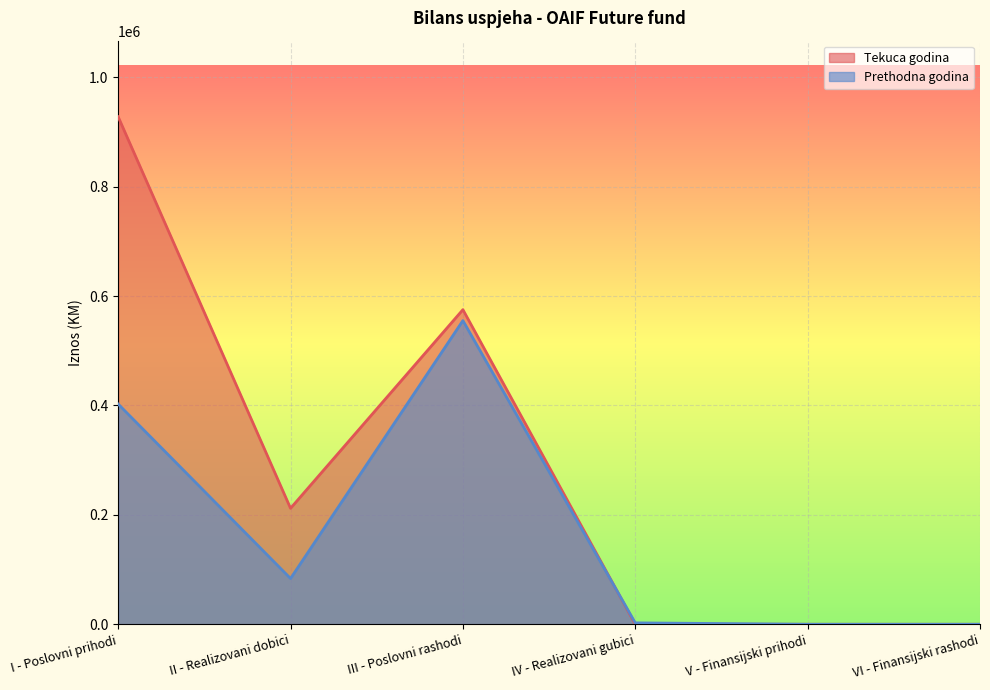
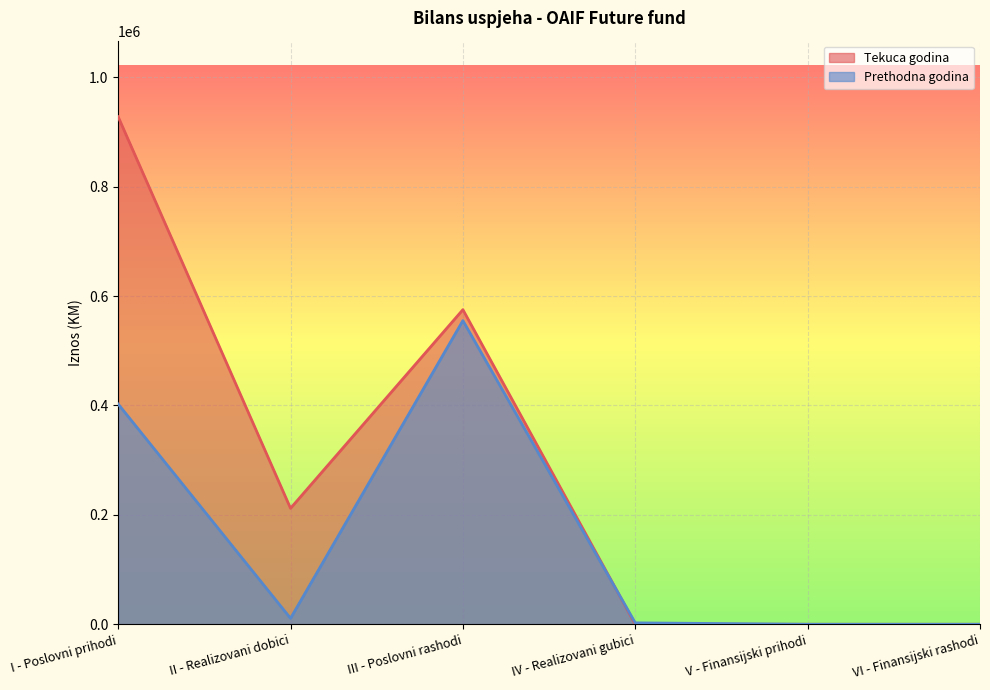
Prethodna godina, II - Realizovani dobici: 80000 -> 10000
